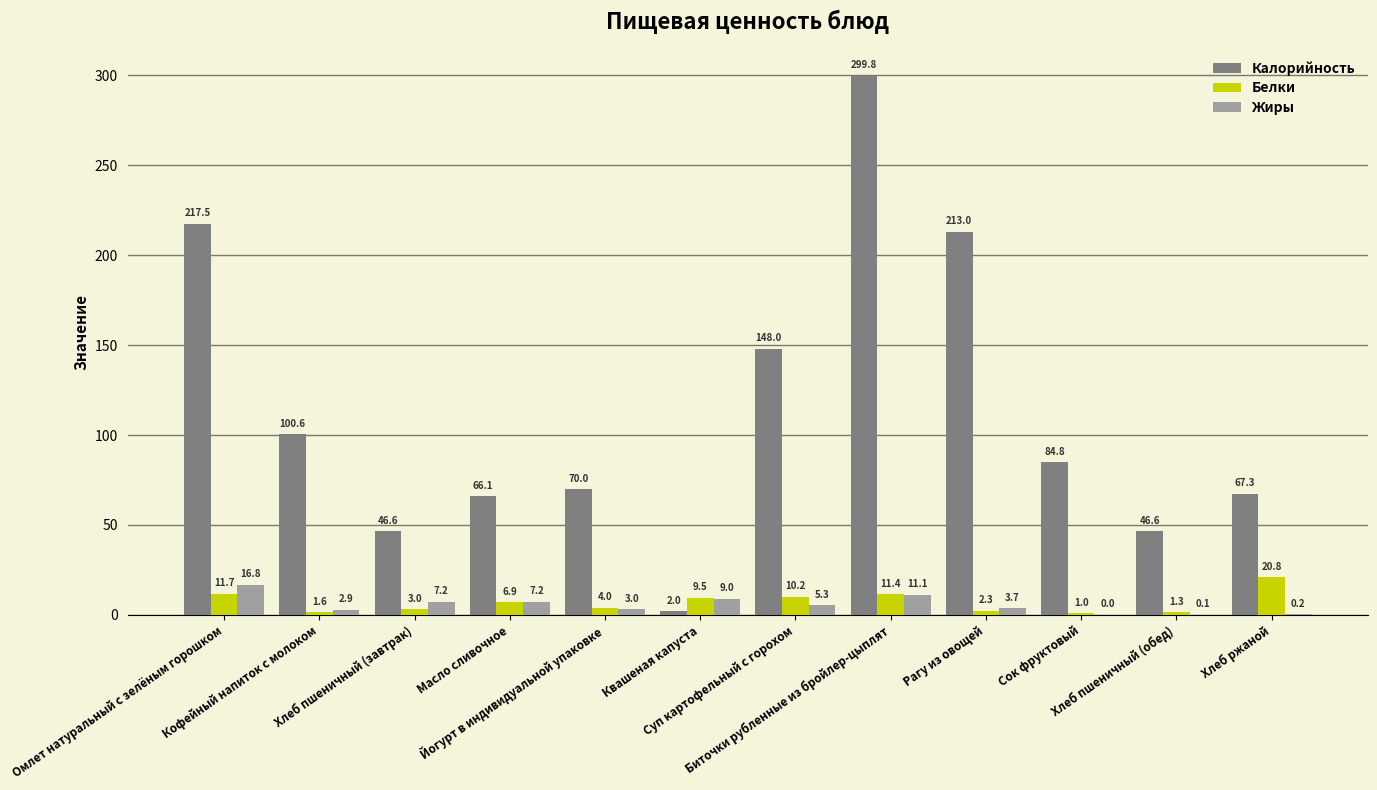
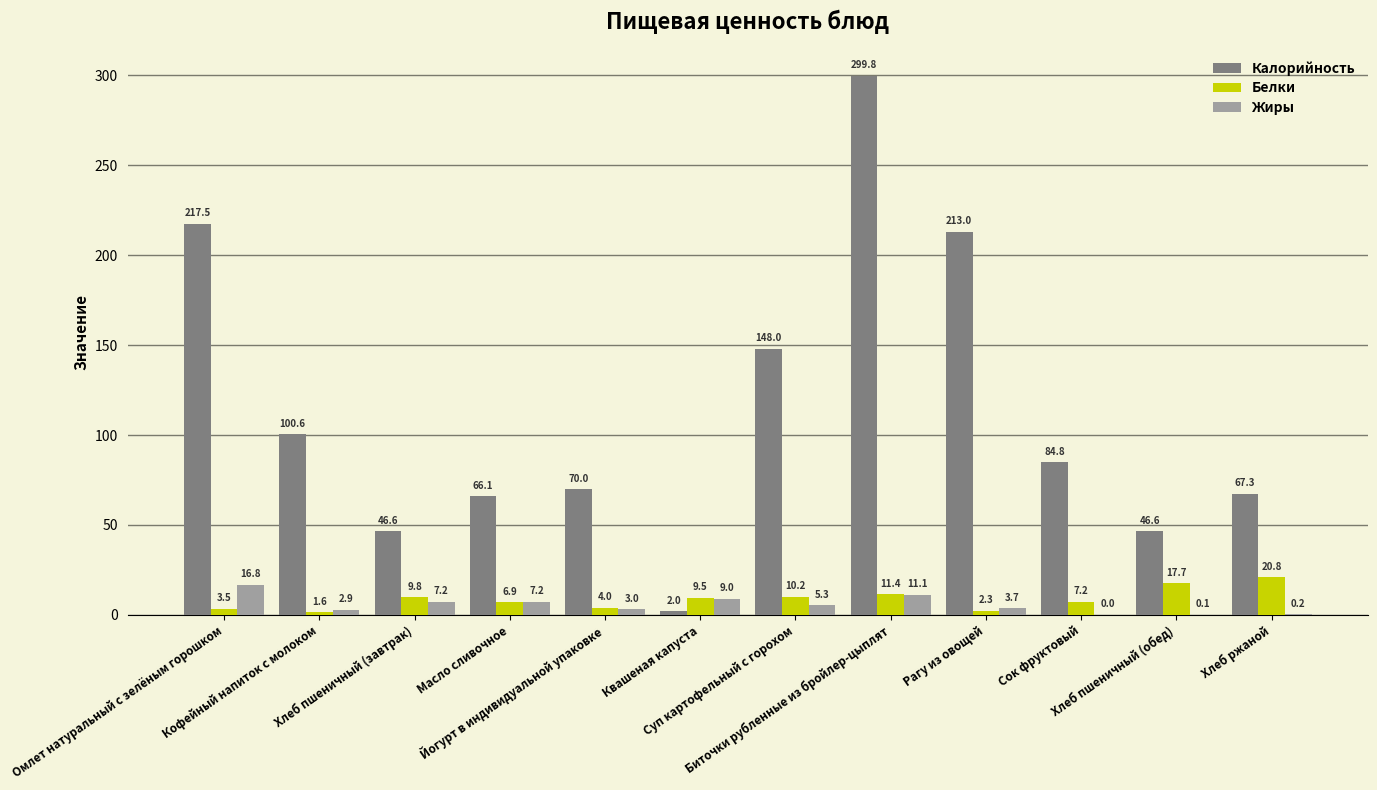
Белки, Омлет натуральный с зелёным горошком: 11.7 -> 3.5
Белки, Хлеб пшеничный (завтрак): 3.0 -> 9.8
Белки, Сок фруктовый: 1.0 -> 7.2
Белки, Хлеб пшеничный (обед): 1.3 -> 17.7
